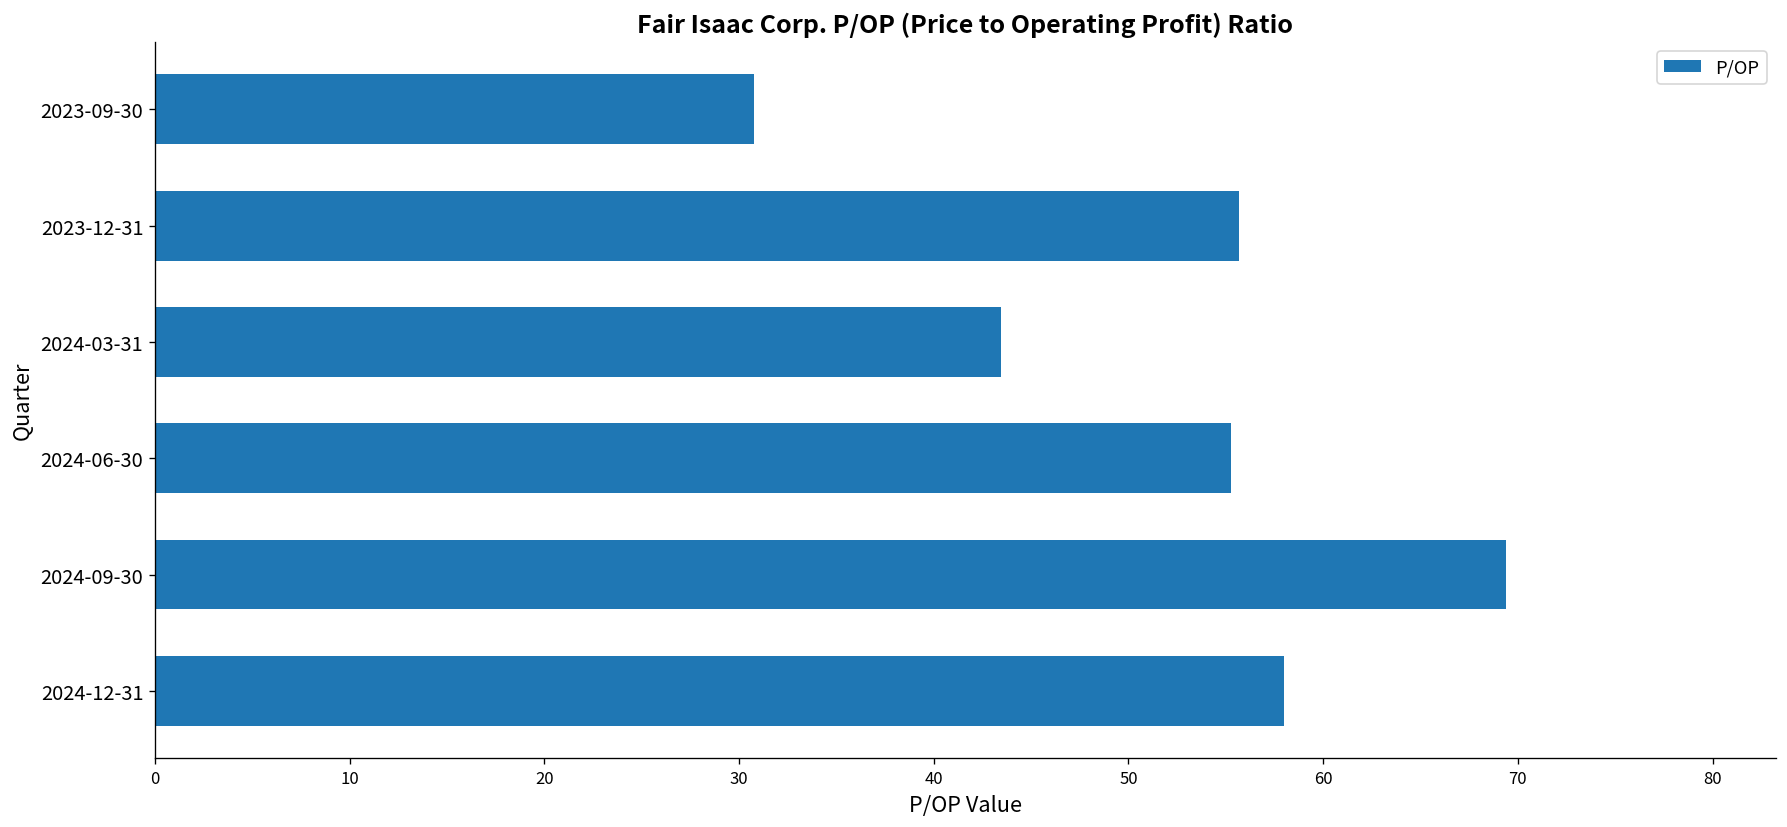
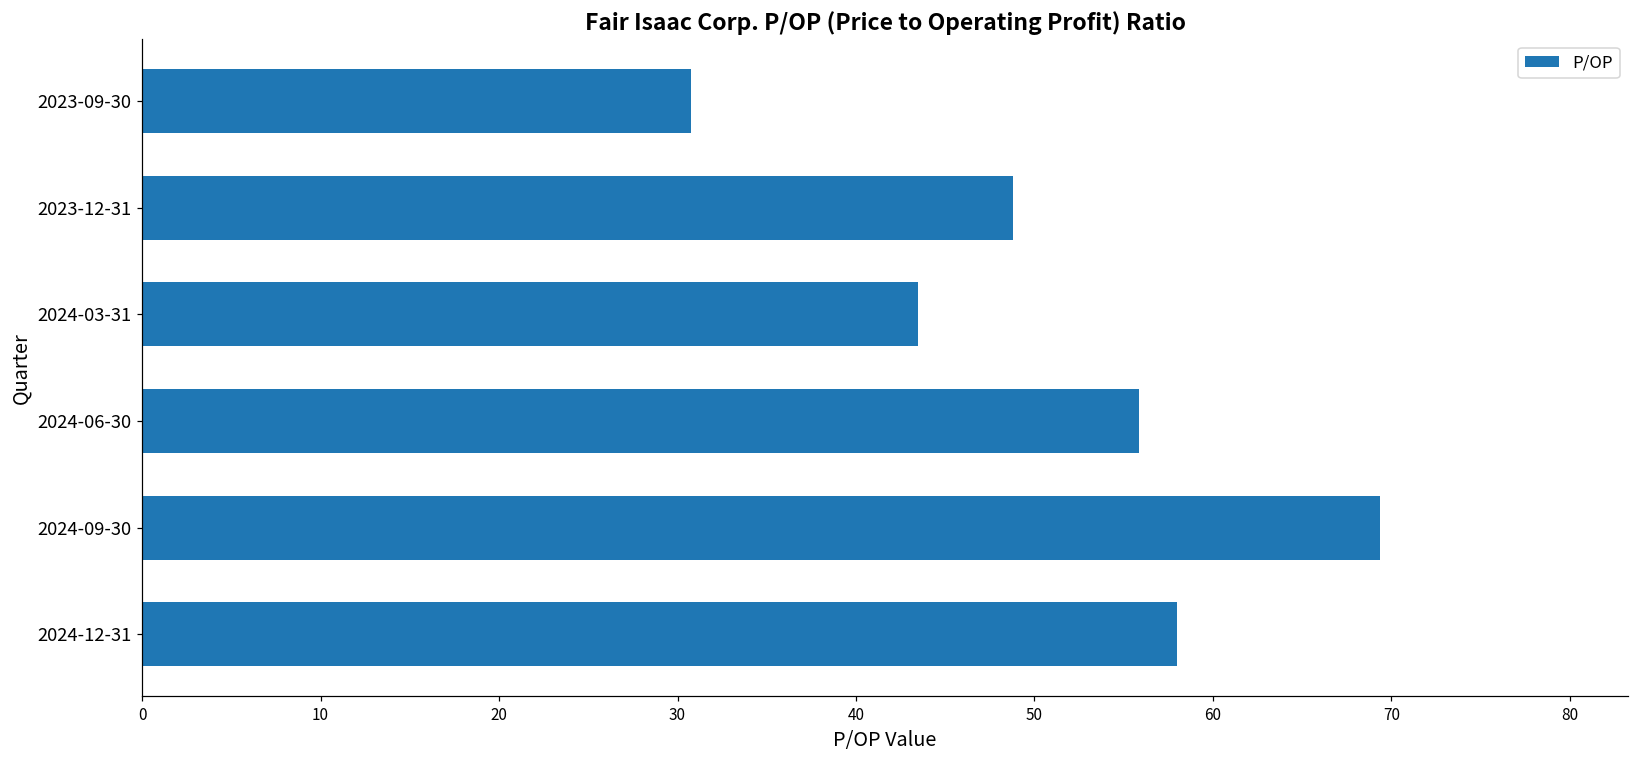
2023-12-31: 55.7 -> 48.8
2024-06-30: 55.3 -> 55.9
